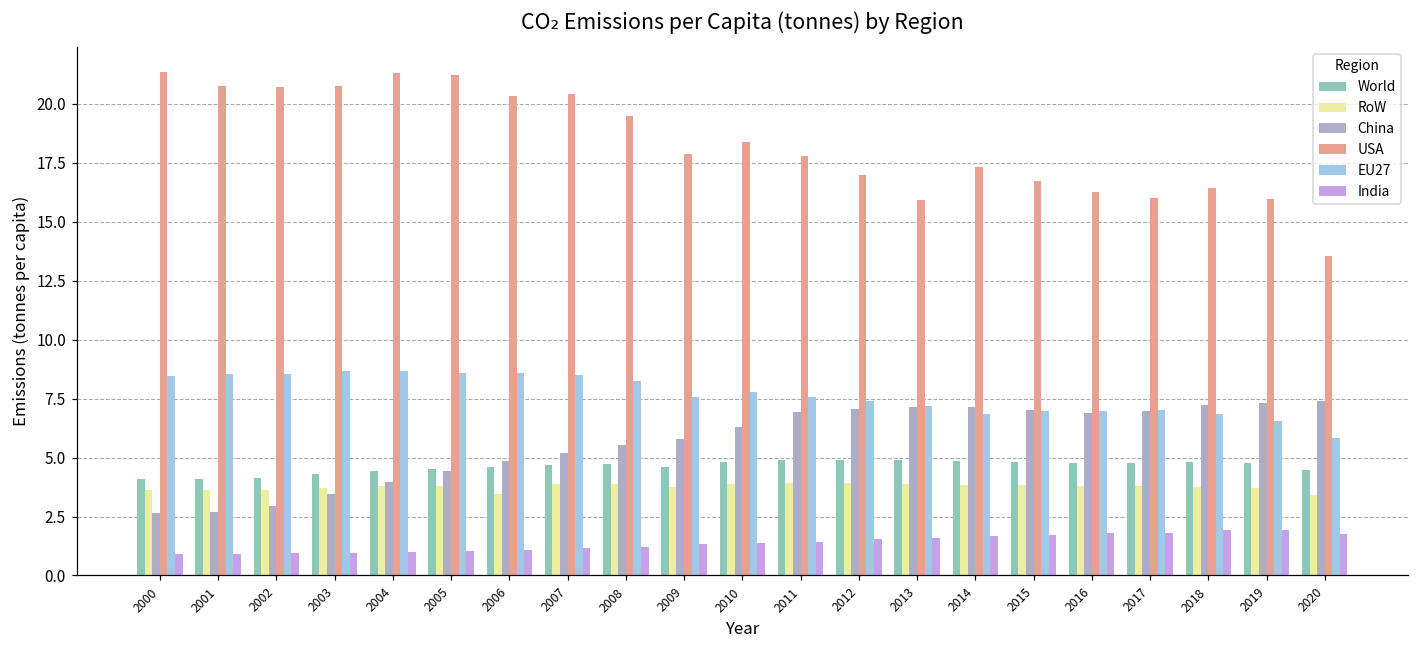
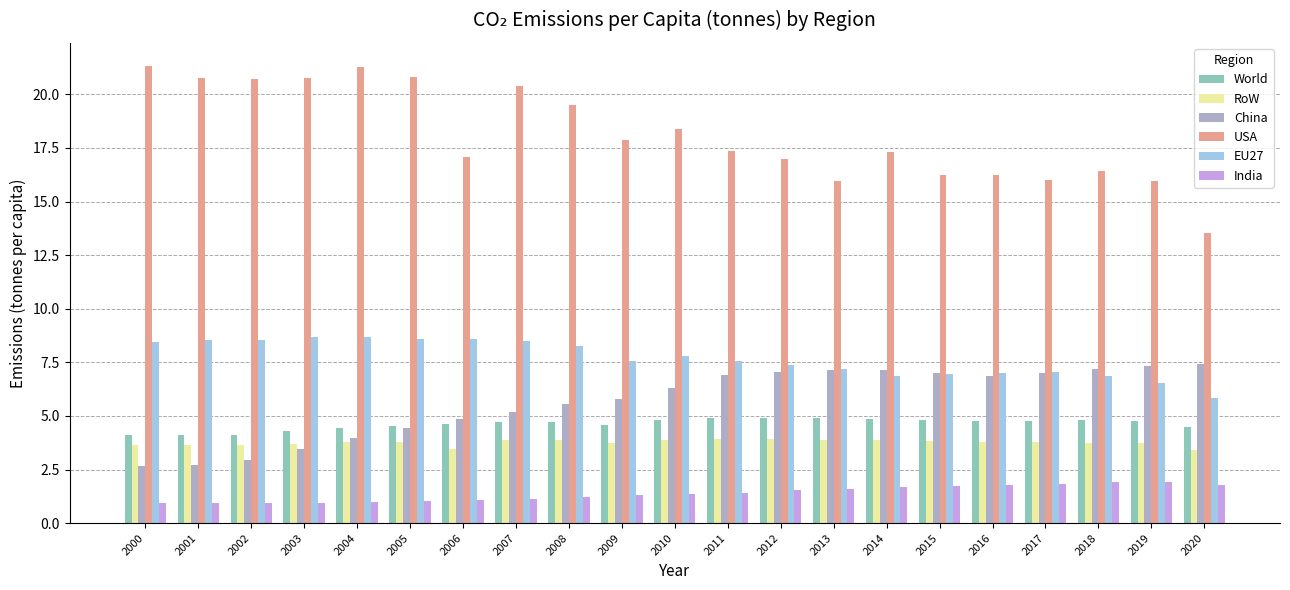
USA, 2005: 21.2 -> 20.8
USA, 2006: 20.3 -> 17.1
USA, 2011: 17.8 -> 17.4
USA, 2015: 16.7 -> 16.2
